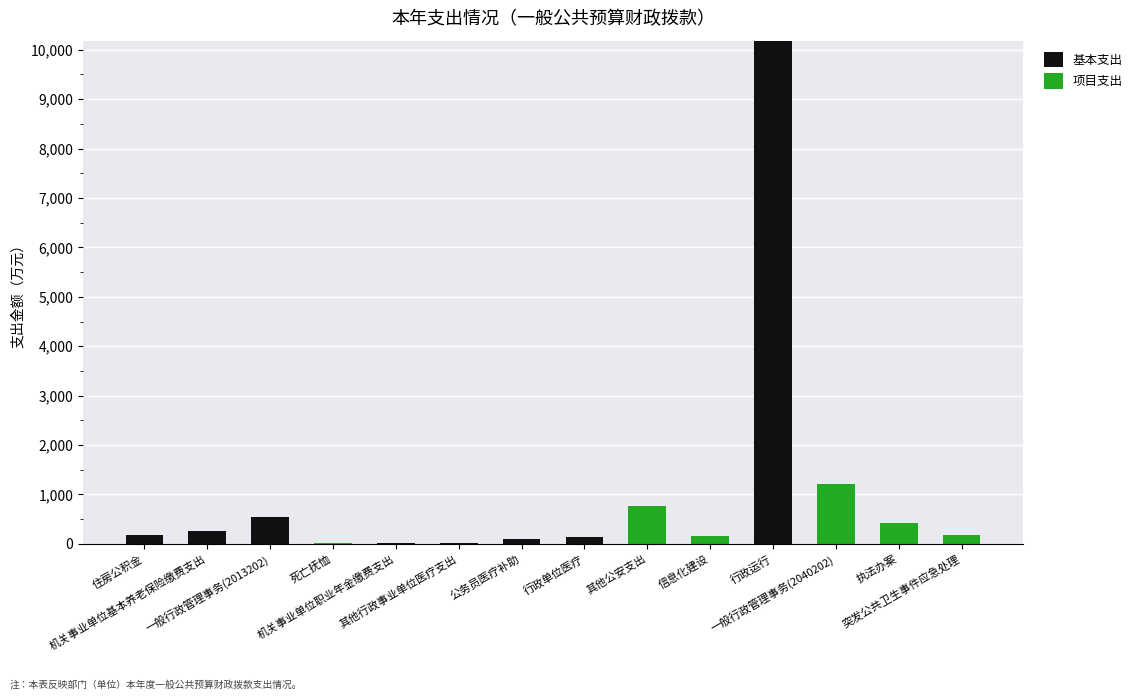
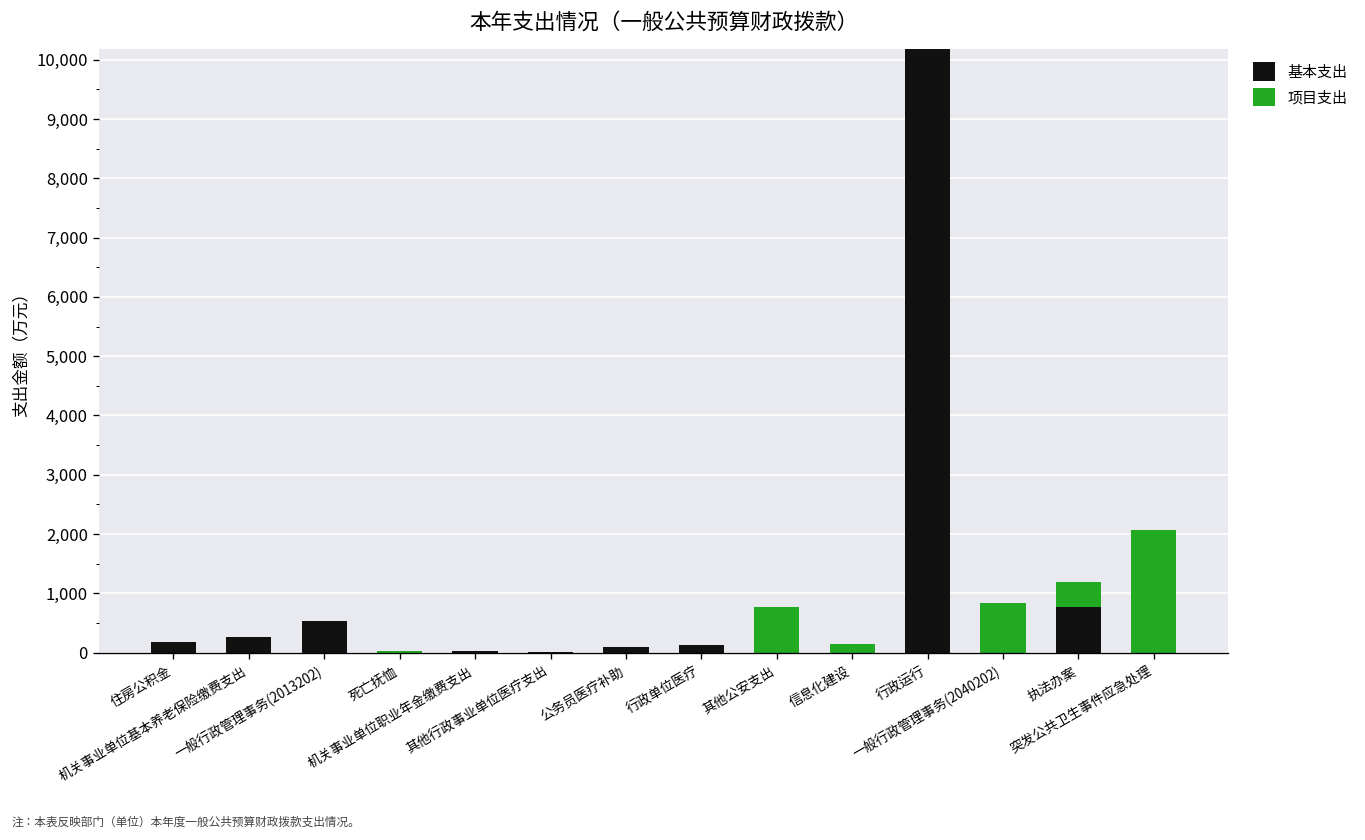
项目支出, 一般行政管理事务(2040202): 1,200 -> 800
基本支出, 执法办案: 0 -> 800
项目支出, 突发公共卫生事件应急处理: 200 -> 2,100
